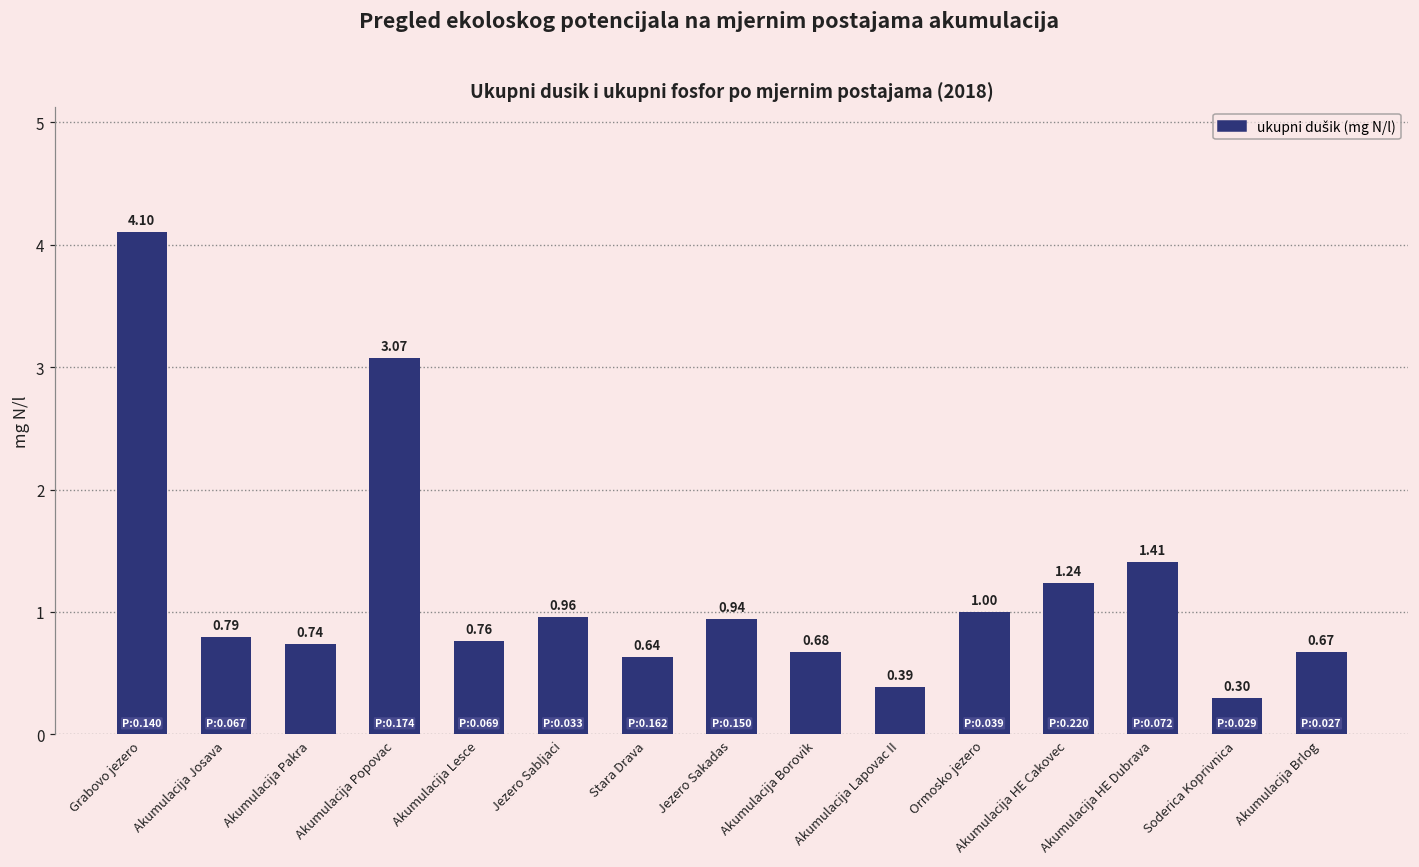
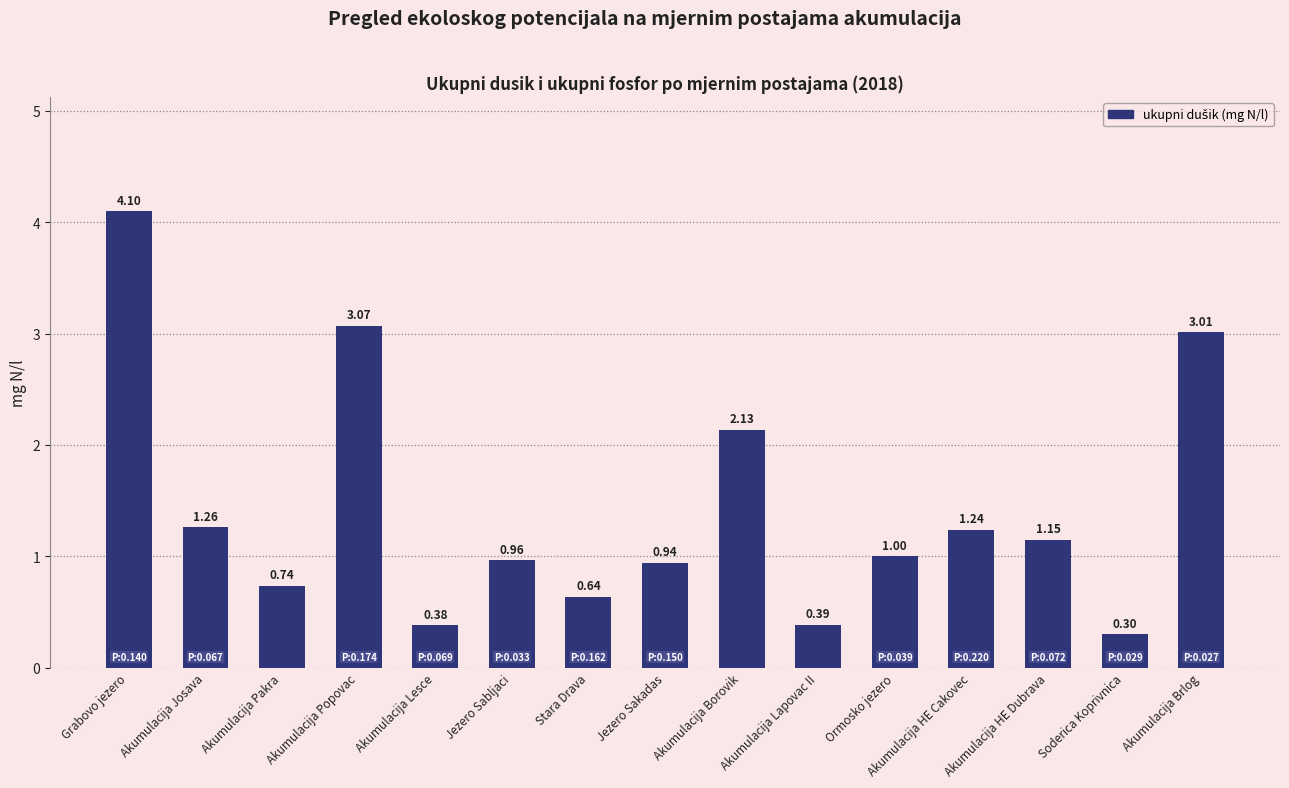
Akumulacija Josava: 0.79 -> 1.26
Akumulacija Lesce: 0.76 -> 0.38
Akumulacija Borovik: 0.68 -> 2.13
Akumulacija HE Dubrava: 1.41 -> 1.15
Akumulacija Brlog: 0.67 -> 3.01
